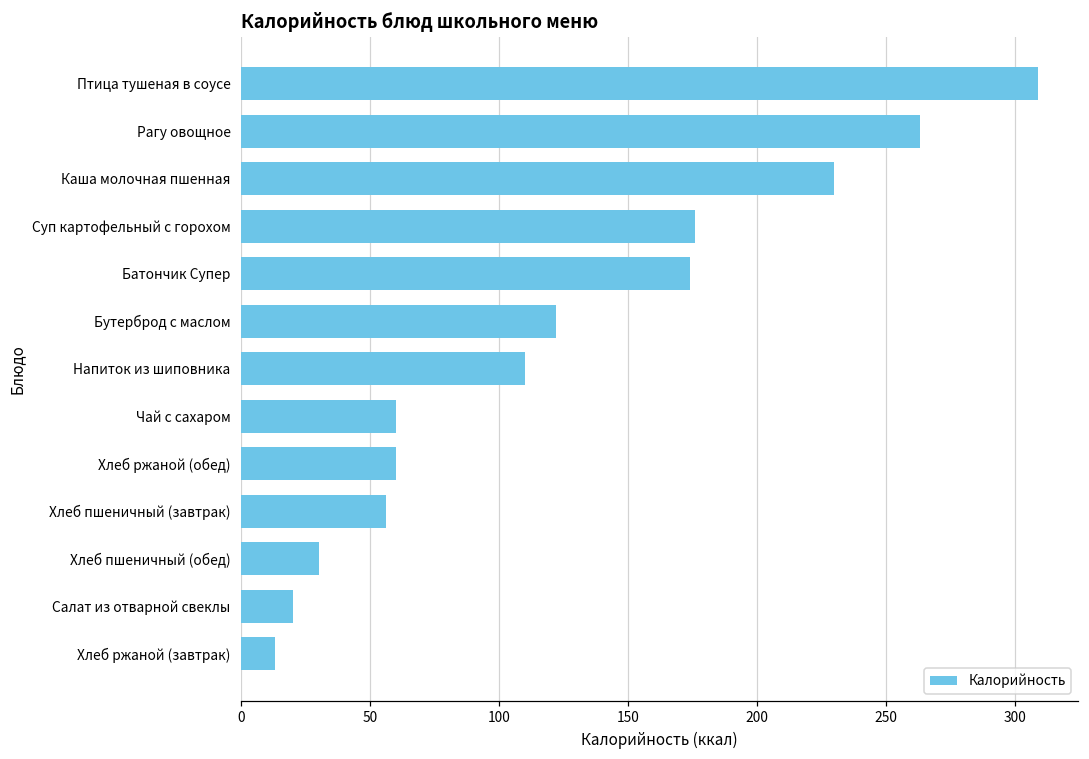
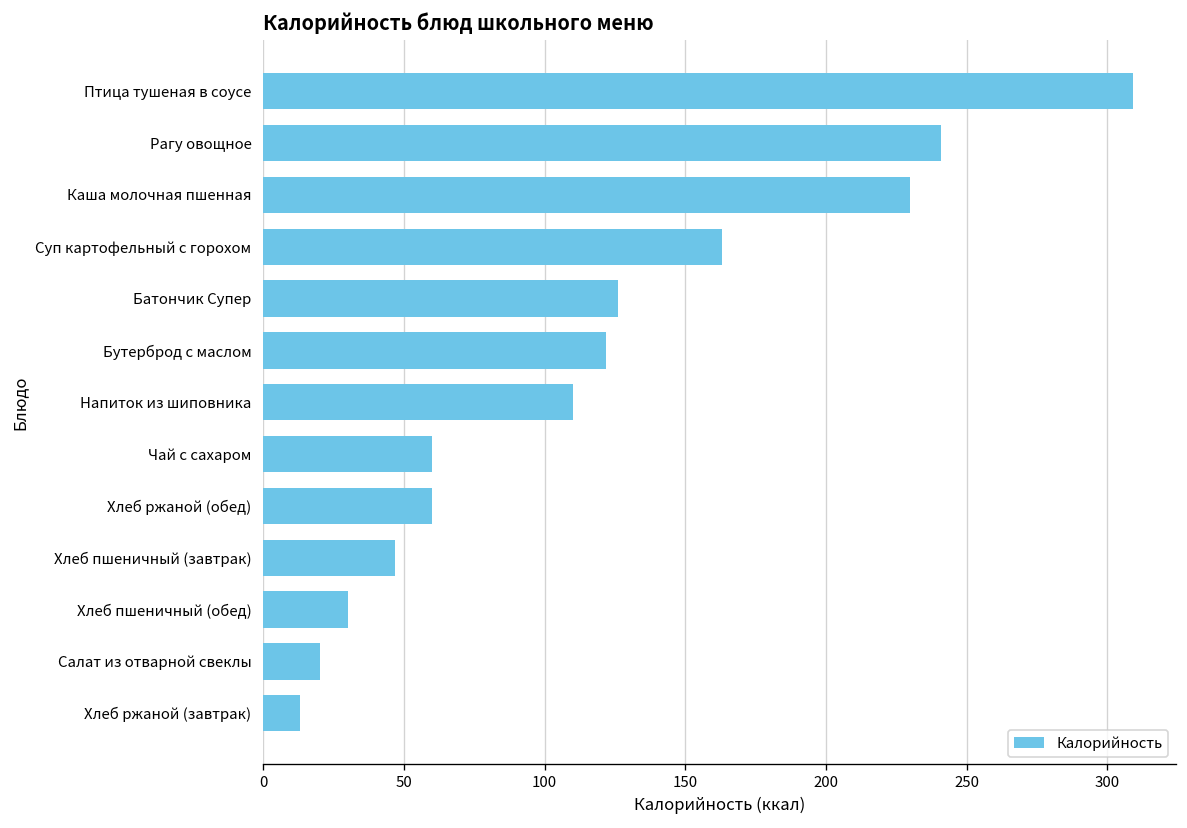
Рагу овощное: 263 -> 241
Суп картофельный с горохом: 176 -> 163
Батончик Супер: 174 -> 126
Хлеб пшеничный (завтрак): 56 -> 47
